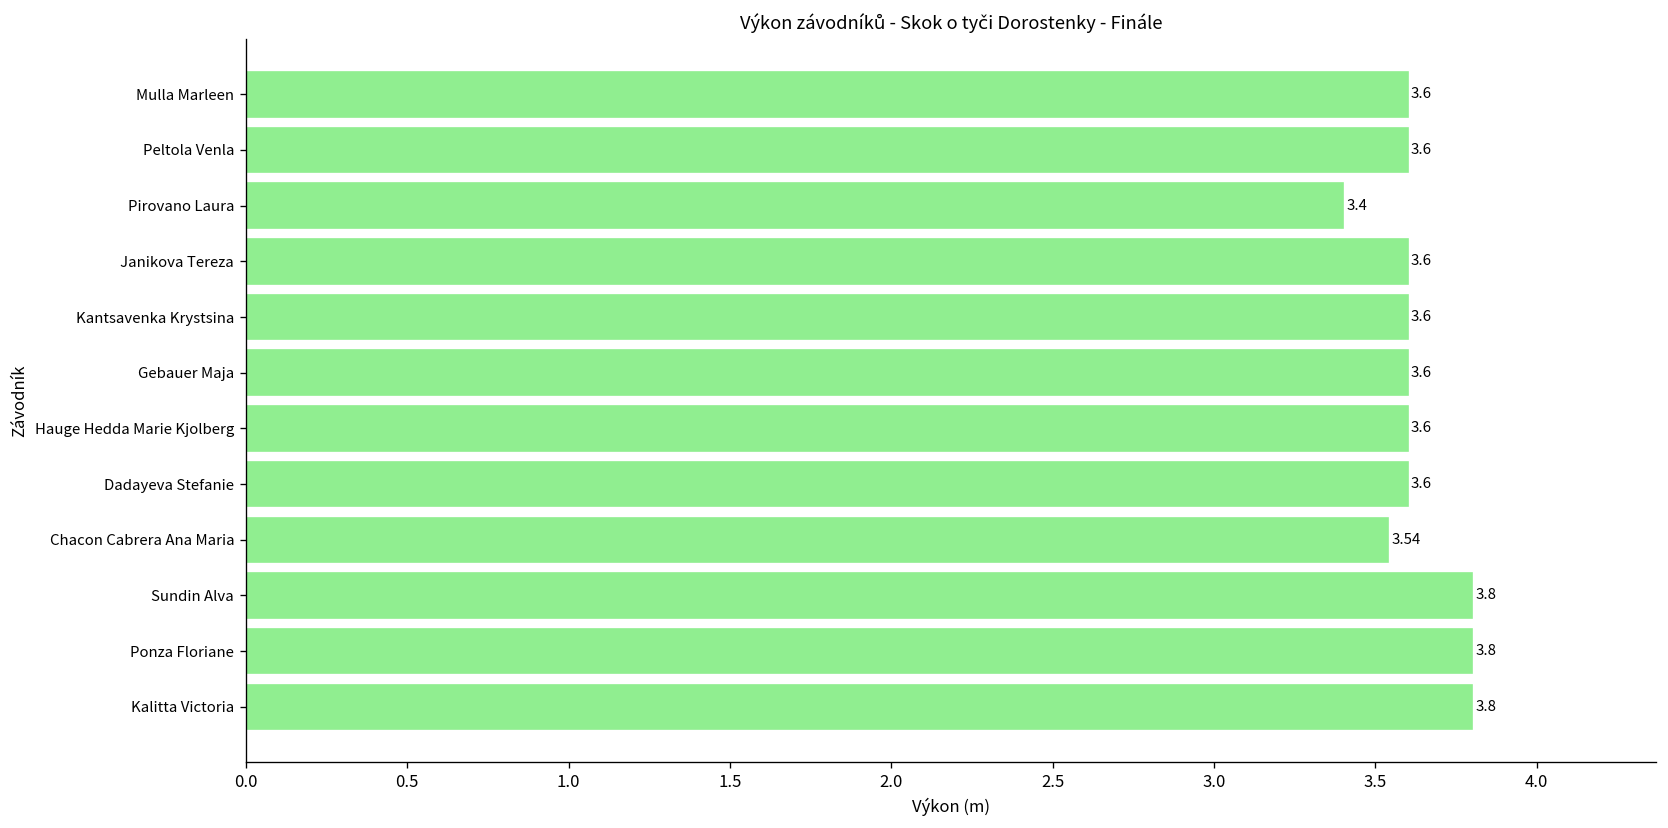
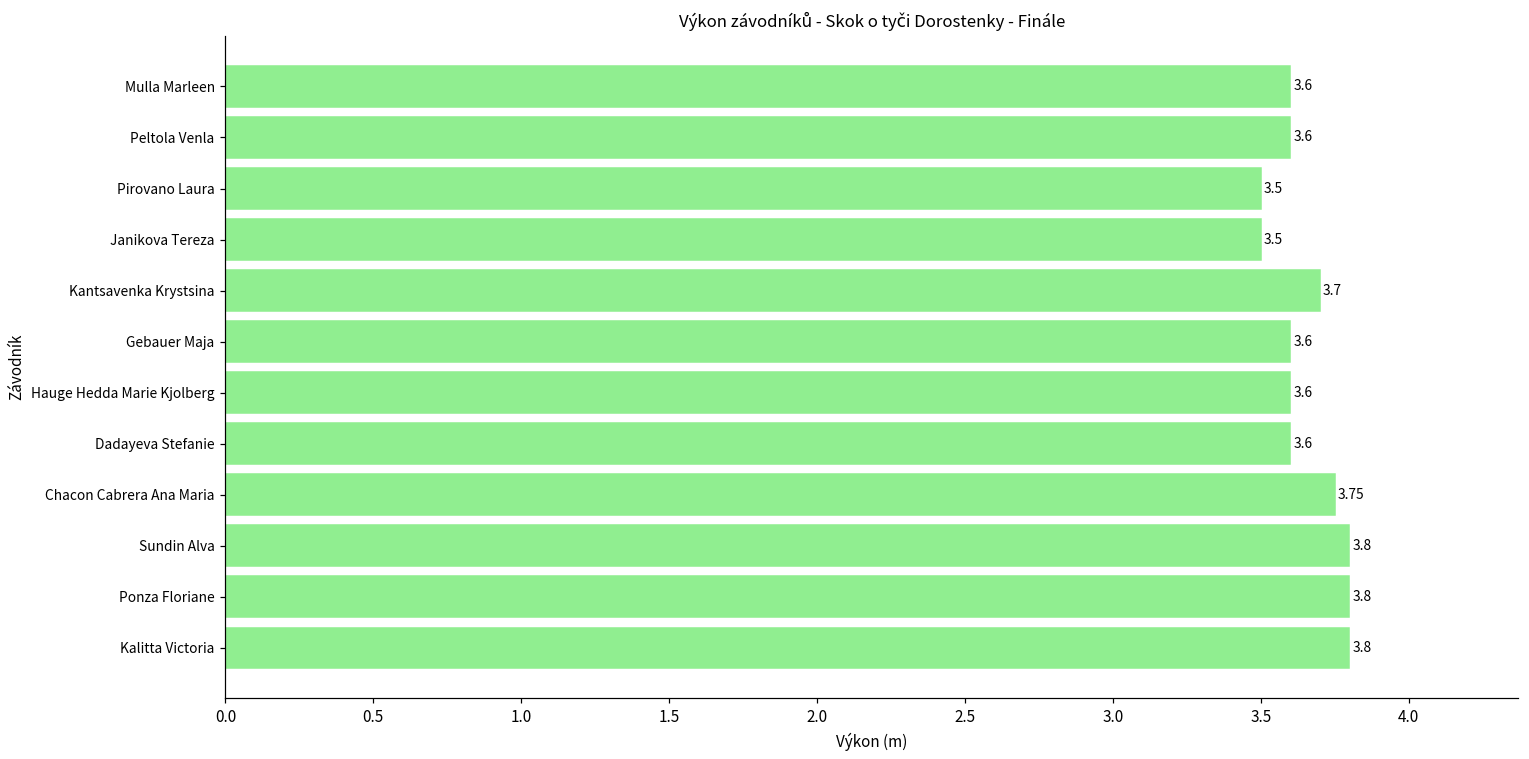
Pirovano Laura: 3.4 -> 3.5
Janikova Tereza: 3.6 -> 3.5
Kantsavenka Krystsina: 3.6 -> 3.7
Chacon Cabrera Ana Maria: 3.54 -> 3.75
